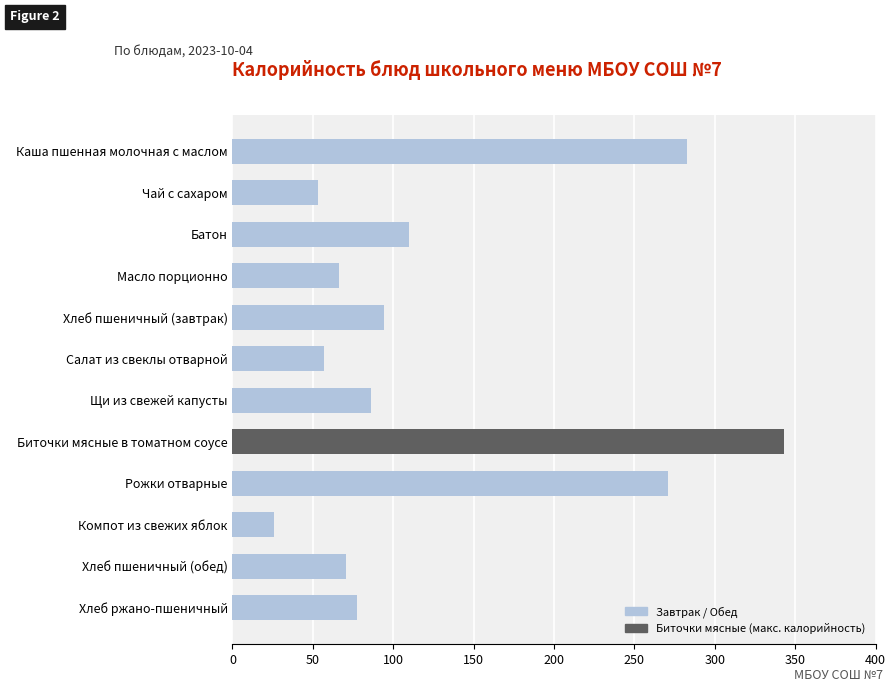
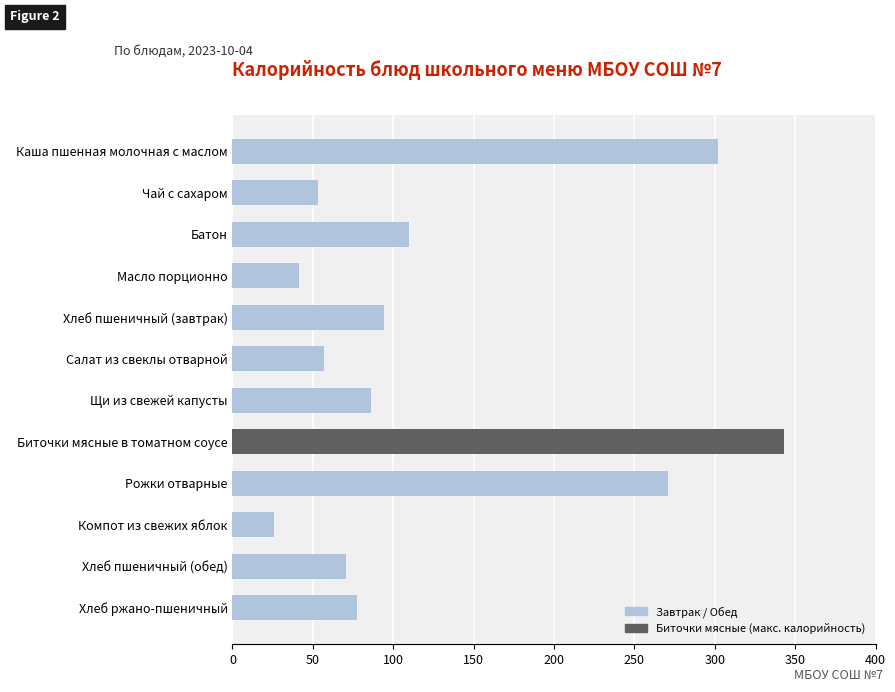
Каша пшенная молочная с маслом: 283 -> 302
Масло порционно: 66 -> 41
